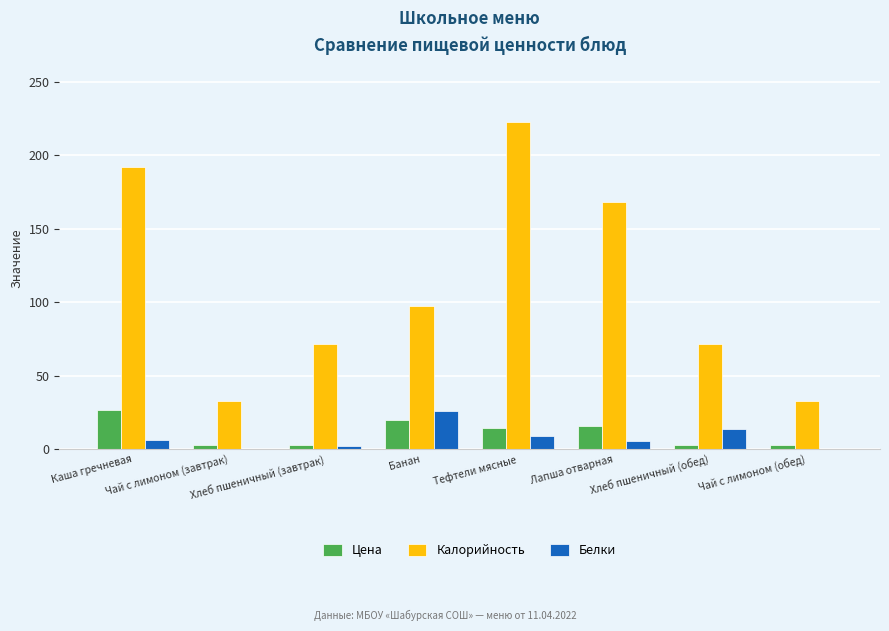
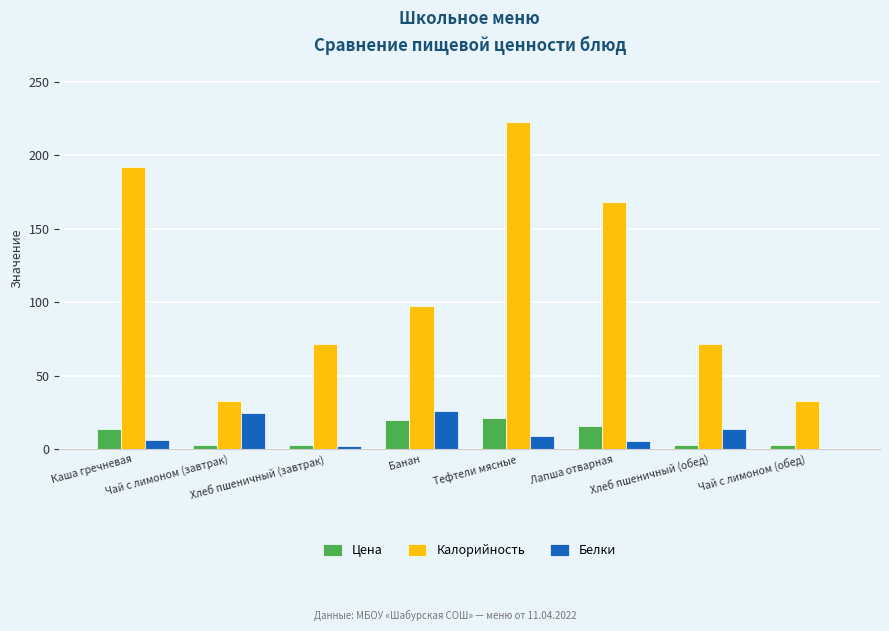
Цена, Каша гречневая: 26 -> 13
Белки, Чай с лимоном (завтрак): 0 -> 24
Цена, Тефтели мясные: 15 -> 21
